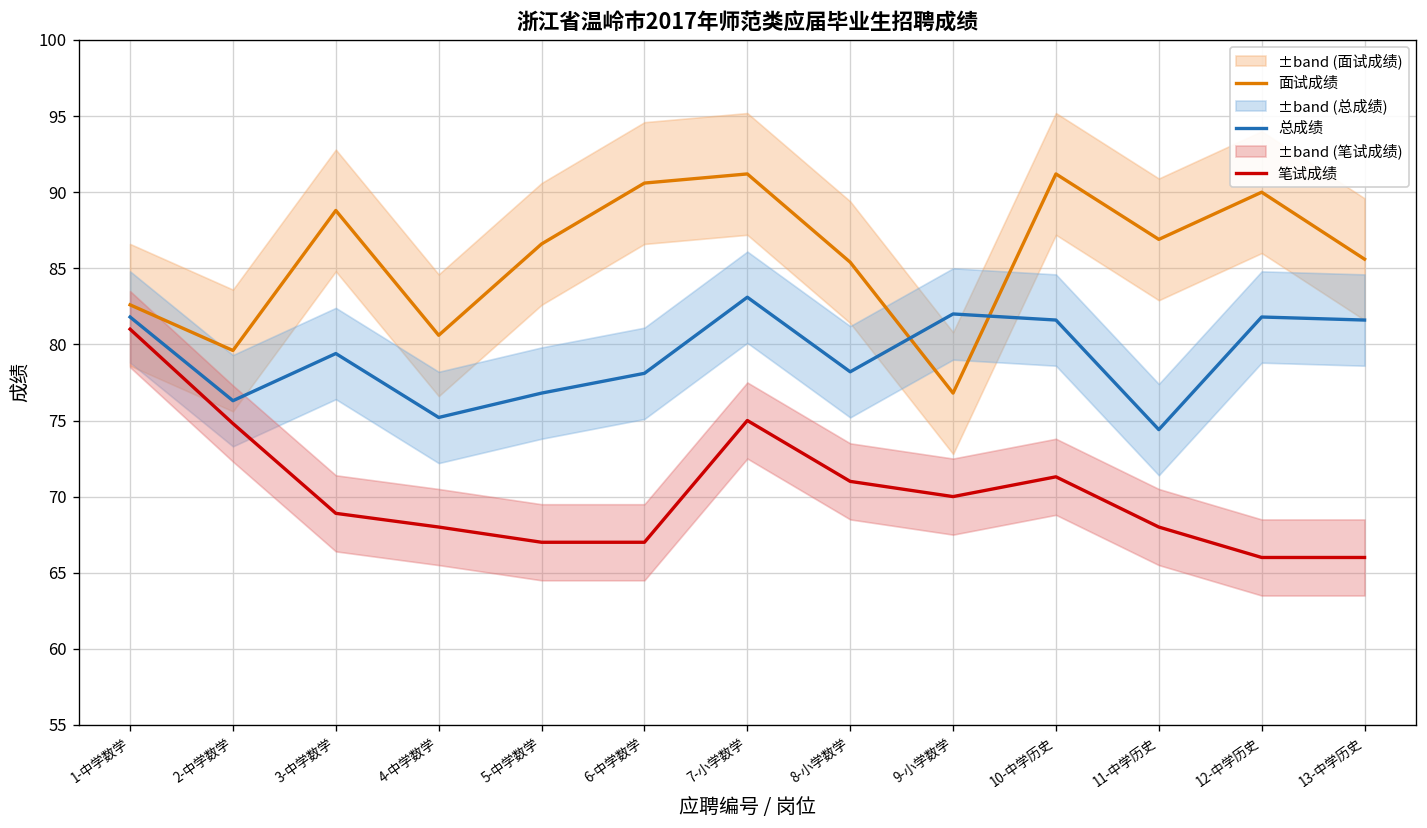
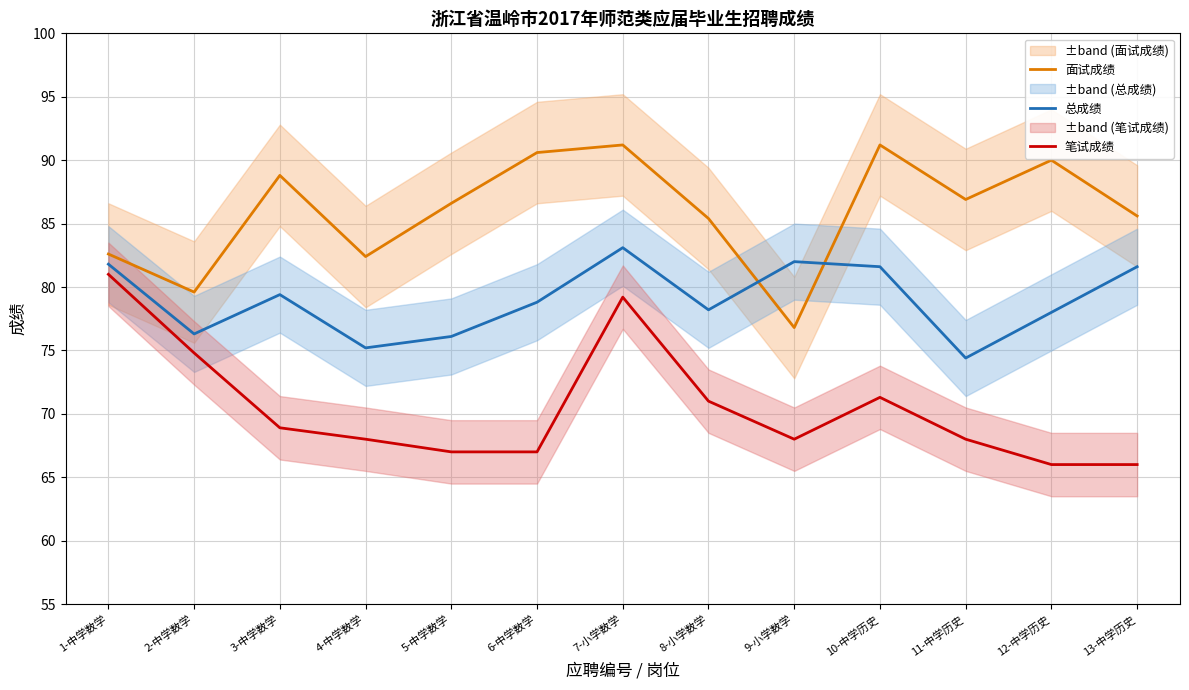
面试成绩, 4-中学数学: 80.6 -> 82.4
总成绩, 5-中学数学: 76.8 -> 76.1
总成绩, 6-中学数学: 78.1 -> 78.8
笔试成绩, 7-小学数学: 75.0 -> 79.2
笔试成绩, 9-小学数学: 70 -> 68
总成绩, 12-中学历史: 81.8 -> 78.0
